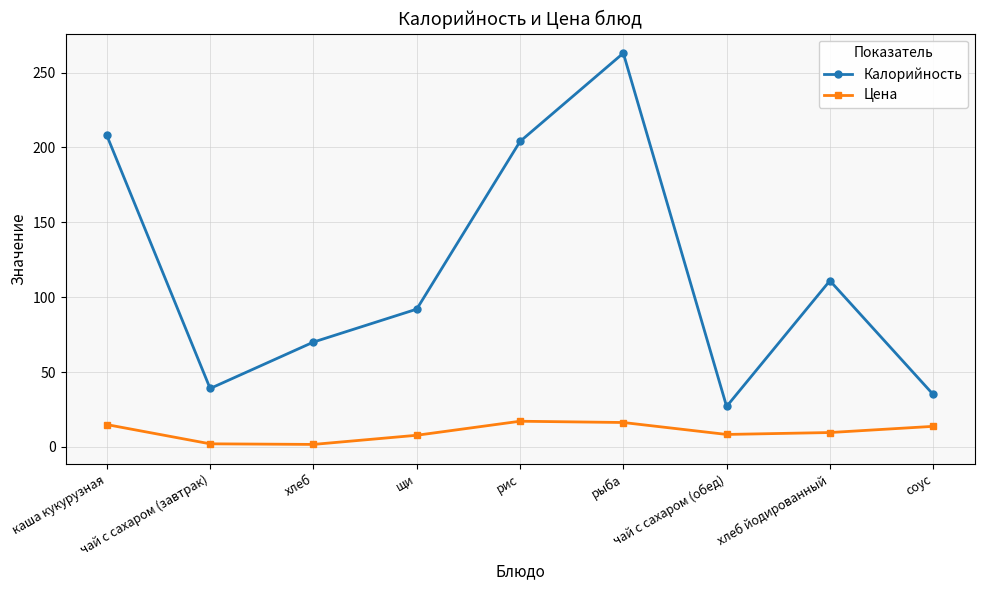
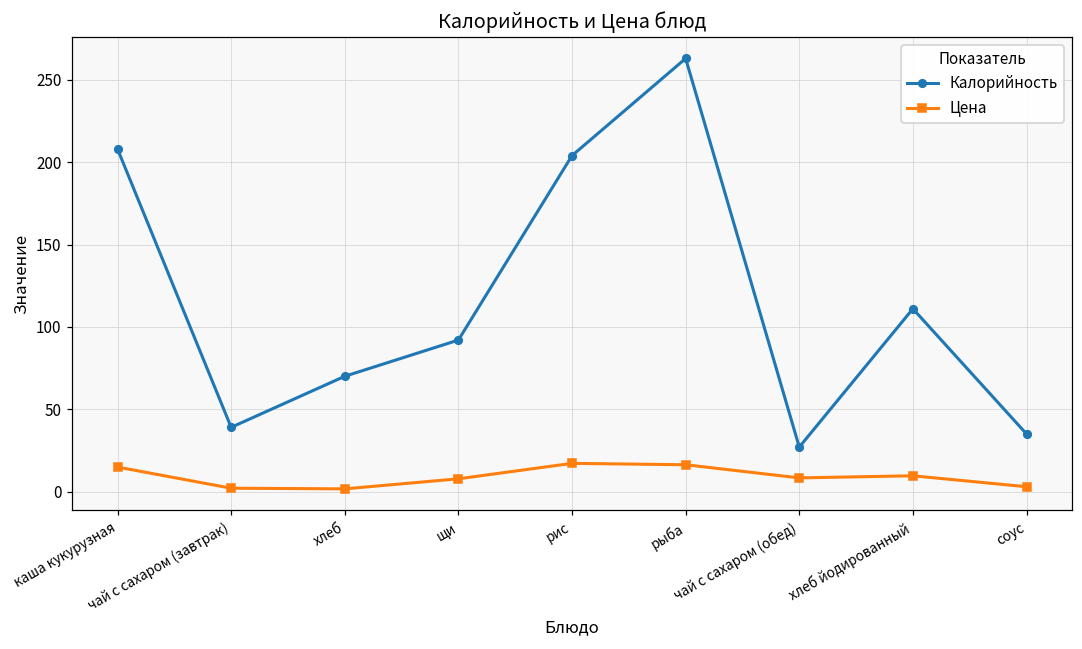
Цена, соус: 14 -> 3
